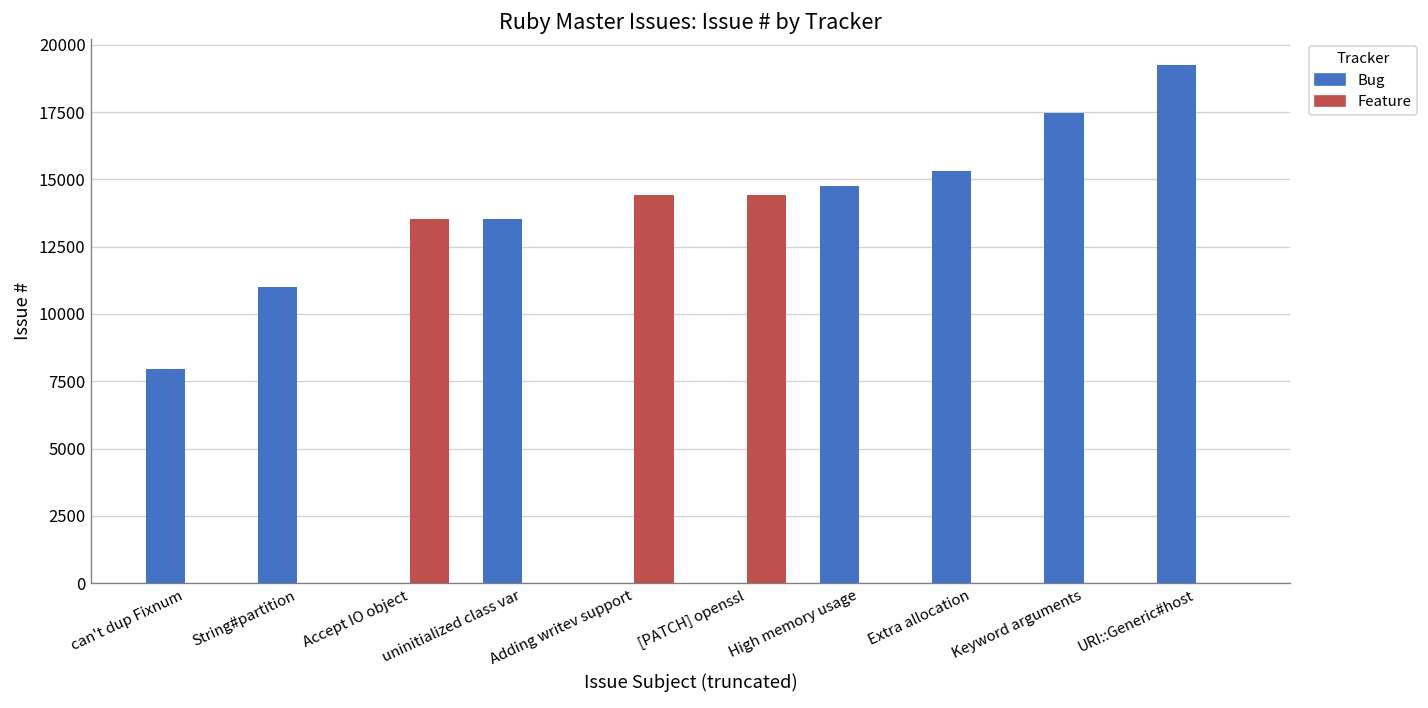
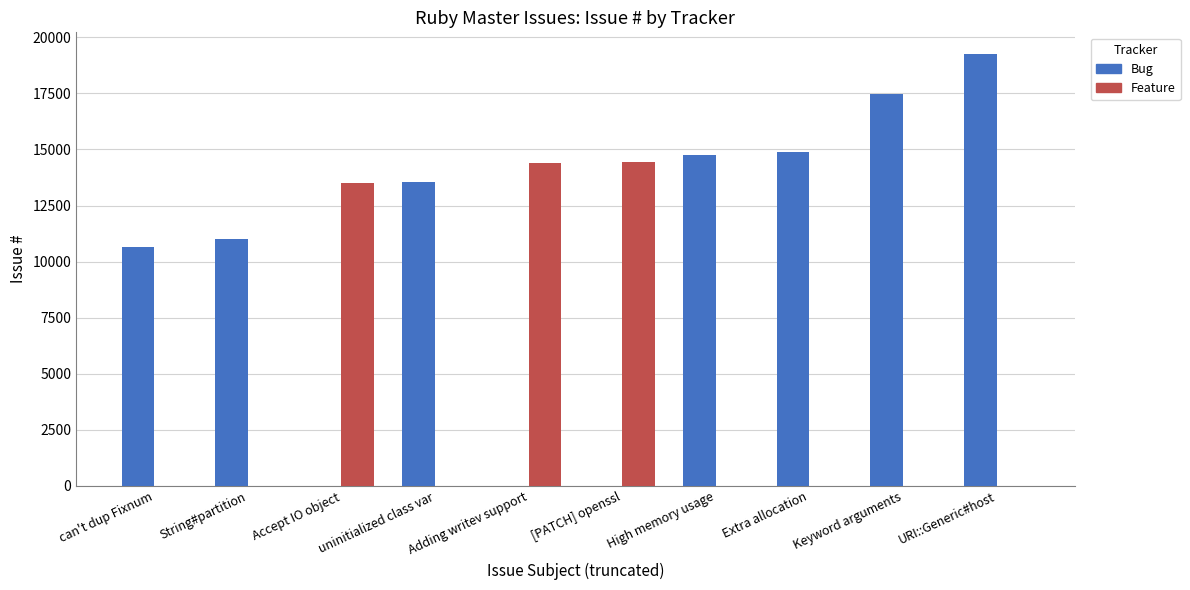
Bug, can't dup Fixnum: 8000 -> 10700
Bug, Extra allocation: 15300 -> 14900
